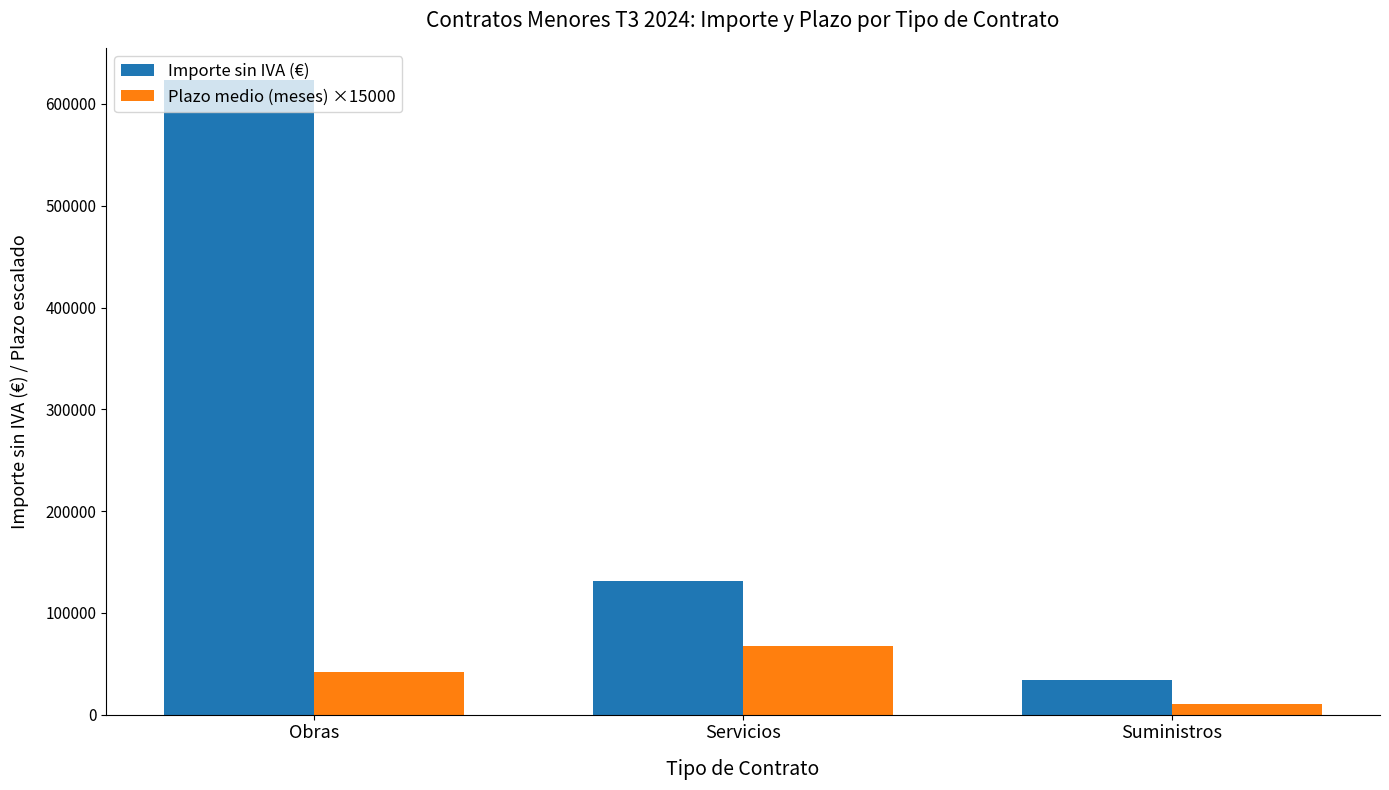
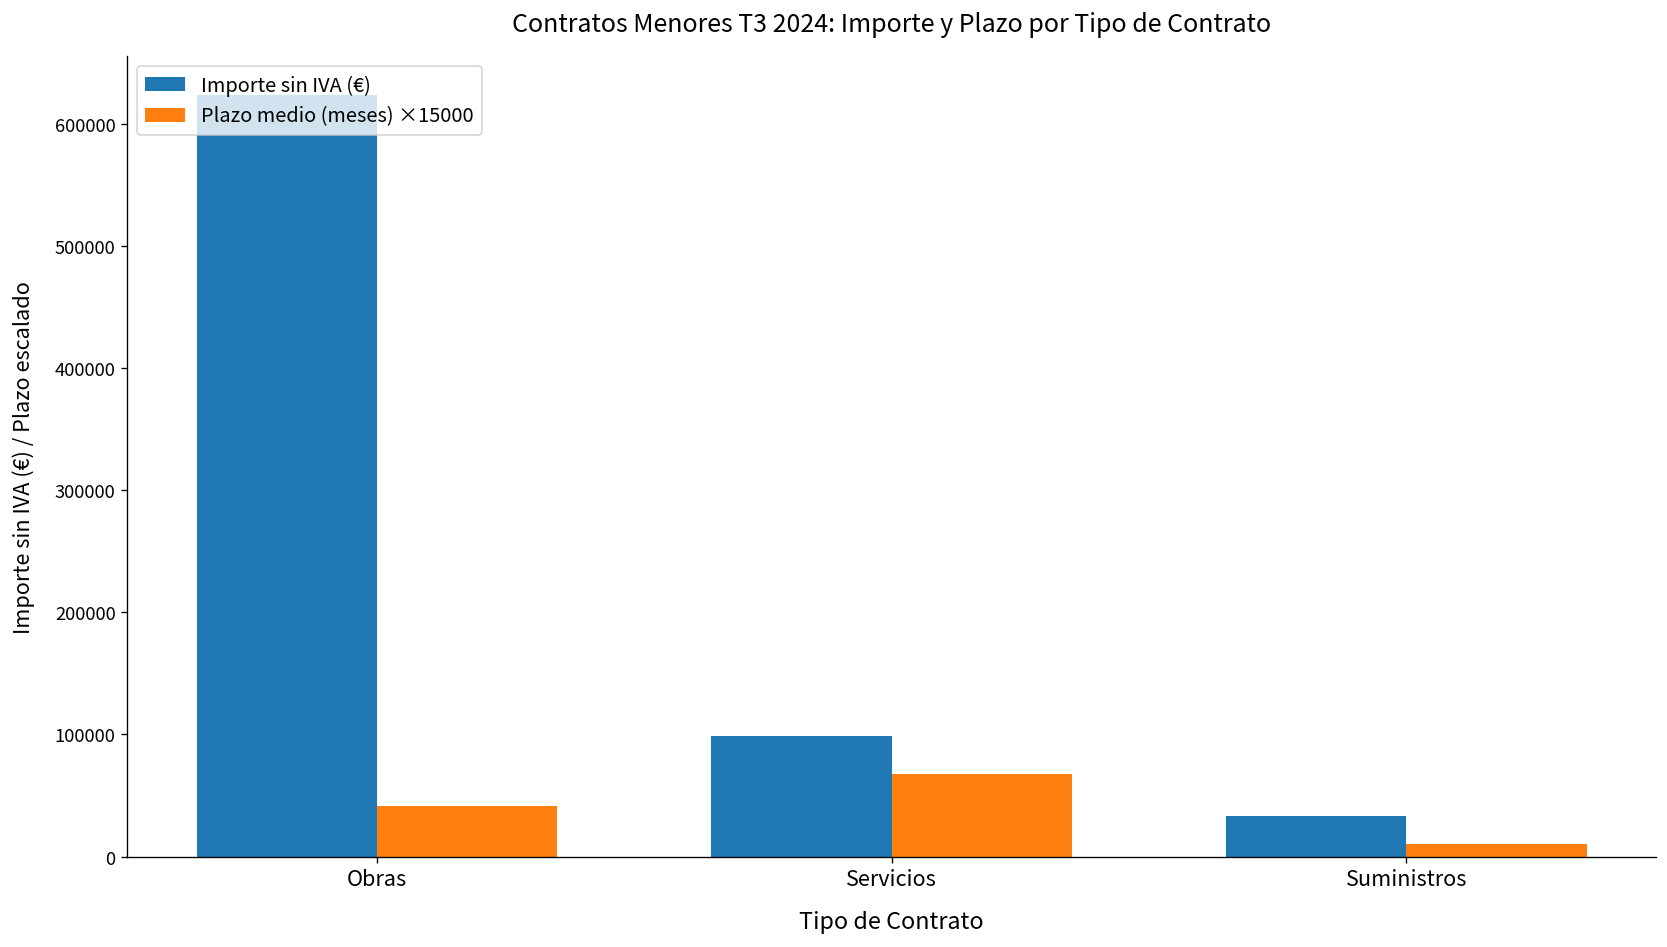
Importe sin IVA (€), Servicios: 132000 -> 99000
